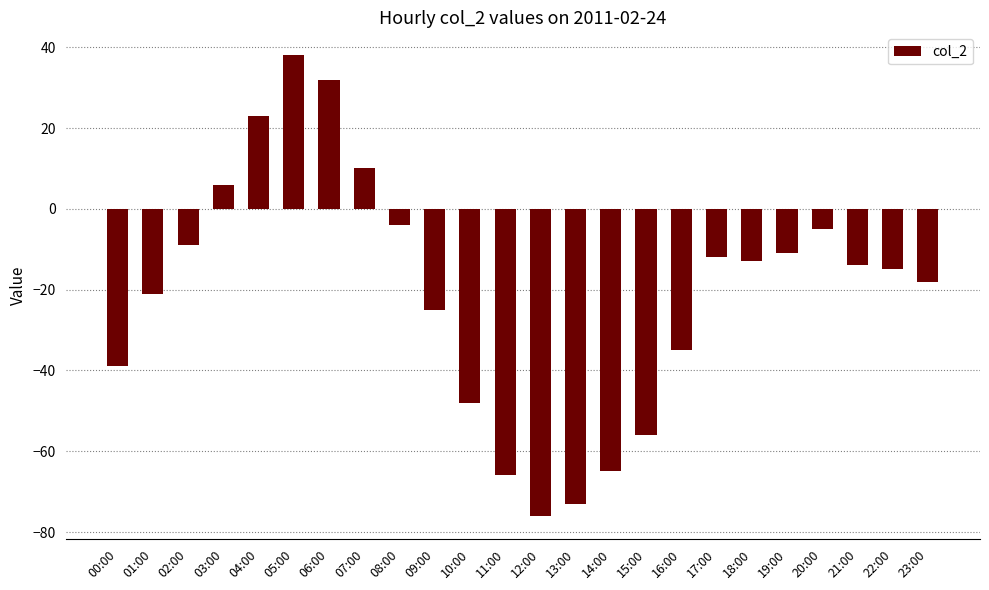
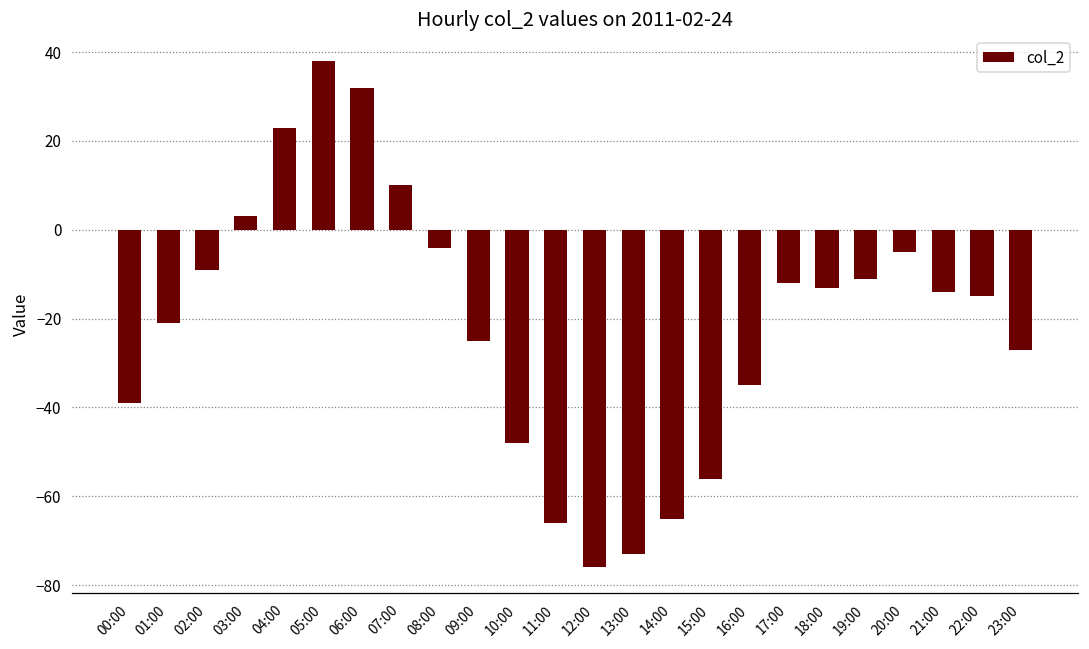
03:00: 6 -> 3
23:00: -18 -> -27
